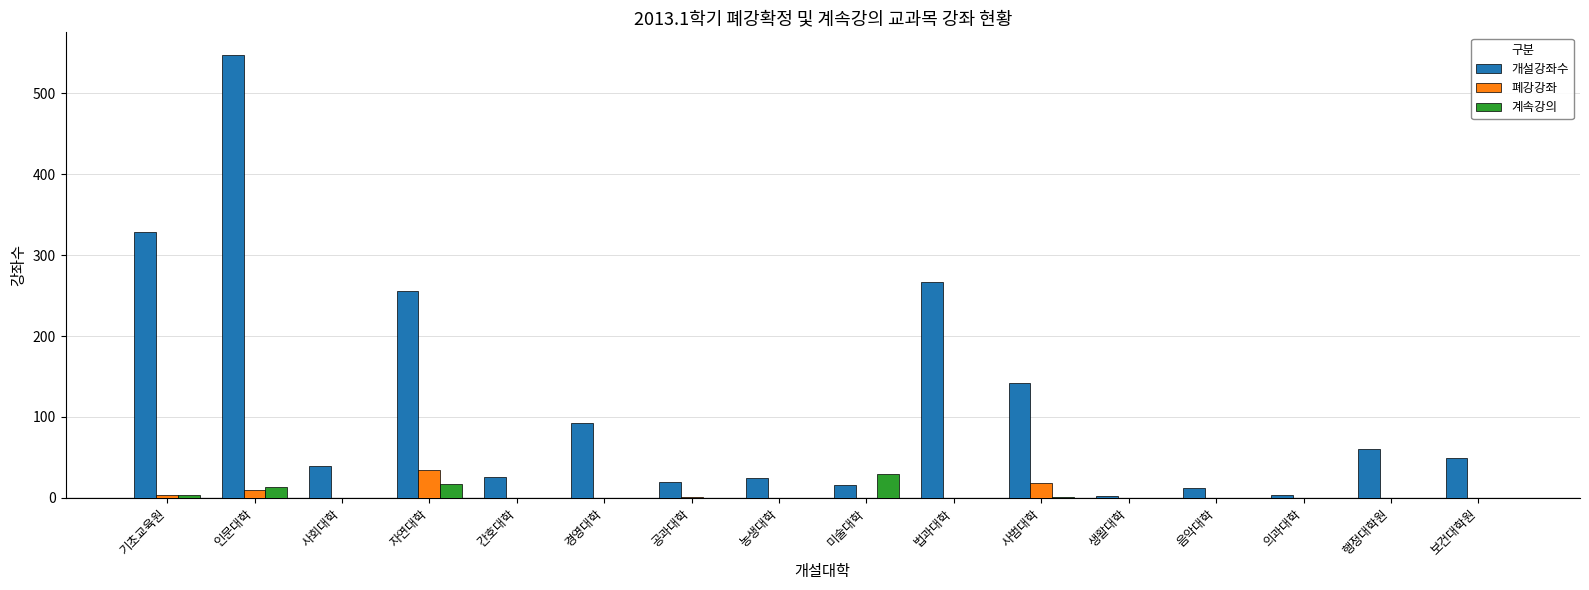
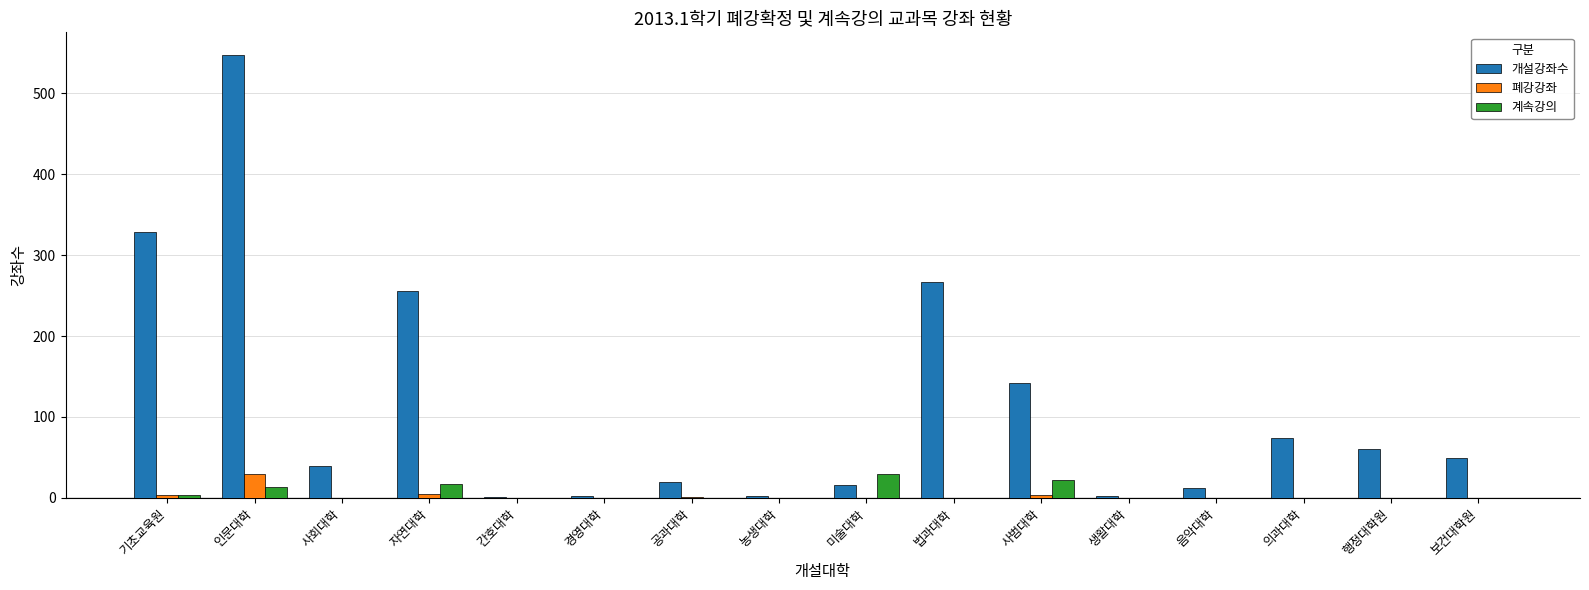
폐강강좌, 인문대학: 10 -> 30
폐강강좌, 자연대학: 40 -> 10
개설강좌수, 간호대학: 30 -> 0
개설강좌수, 경영대학: 90 -> 0
개설강좌수, 농생대학: 20 -> 0
폐강강좌, 사범대학: 20 -> 0
계속강의, 사범대학: 0 -> 20
개설강좌수, 의과대학: 0 -> 70
